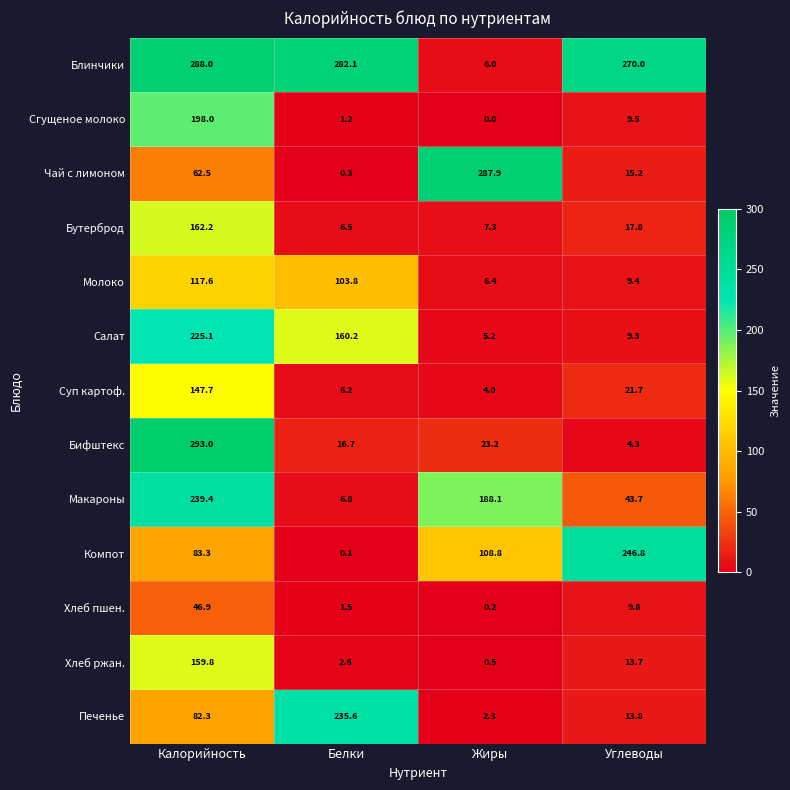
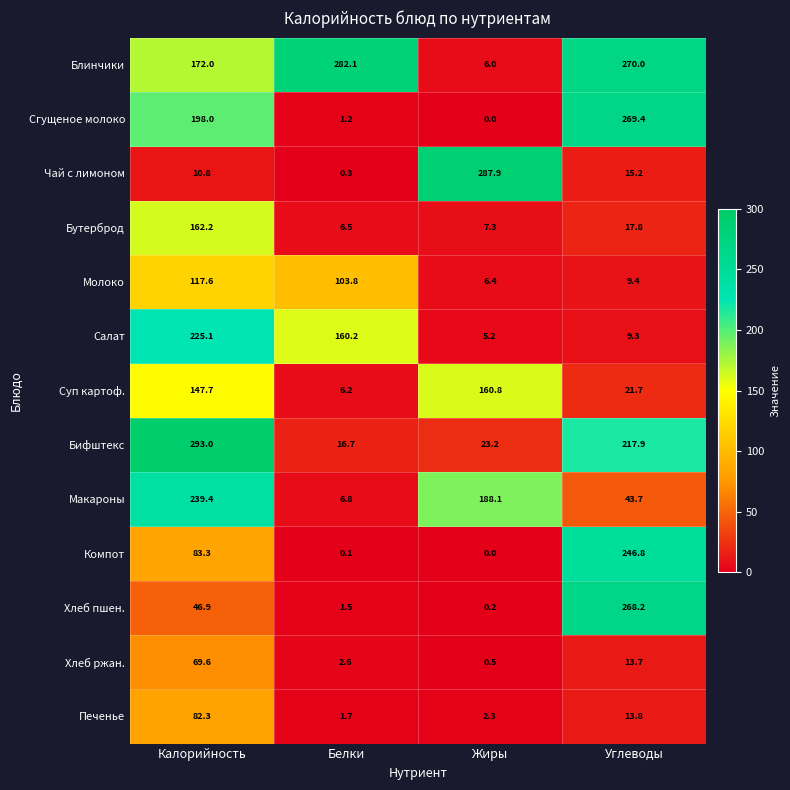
Блинчики, Калорийность: 288.0 -> 172.0
Сгущеное молоко, Углеводы: 9.5 -> 269.4
Чай с лимоном, Калорийность: 62.5 -> 10.8
Суп картоф., Жиры: 4.0 -> 160.8
Бифштекс, Углеводы: 4.3 -> 217.9
Компот, Жиры: 108.8 -> 0.0
Хлеб пшен., Углеводы: 9.8 -> 268.2
Хлеб ржан., Калорийность: 159.8 -> 69.6
Печенье, Белки: 235.6 -> 1.7
